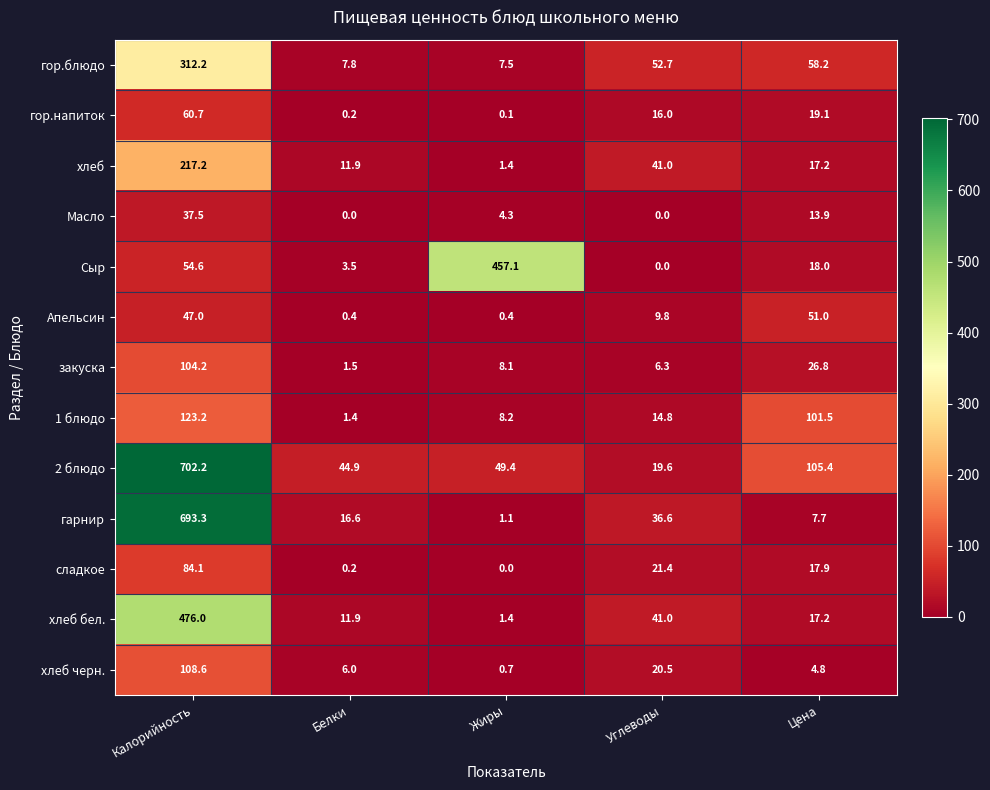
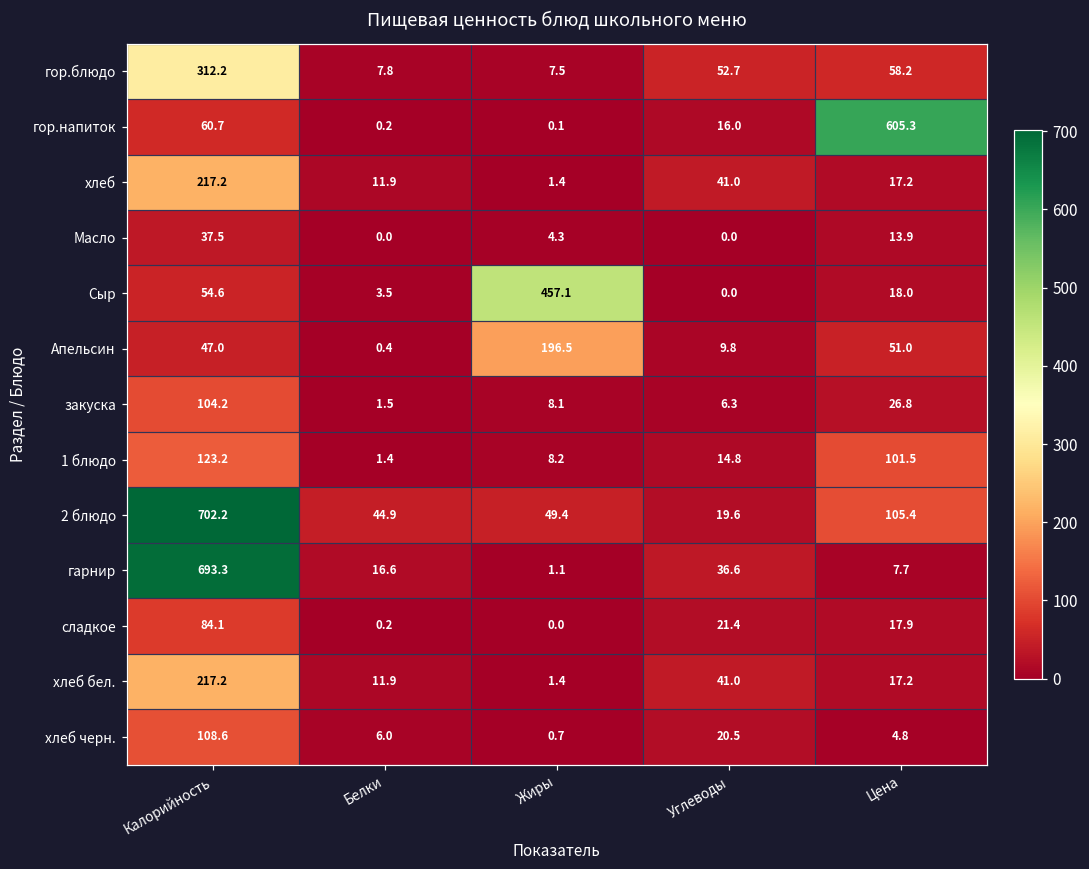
гор.напиток, Цена: 19.1 -> 605.3
Апельсин, Жиры: 0.4 -> 196.5
хлеб бел., Калорийность: 476.0 -> 217.2
